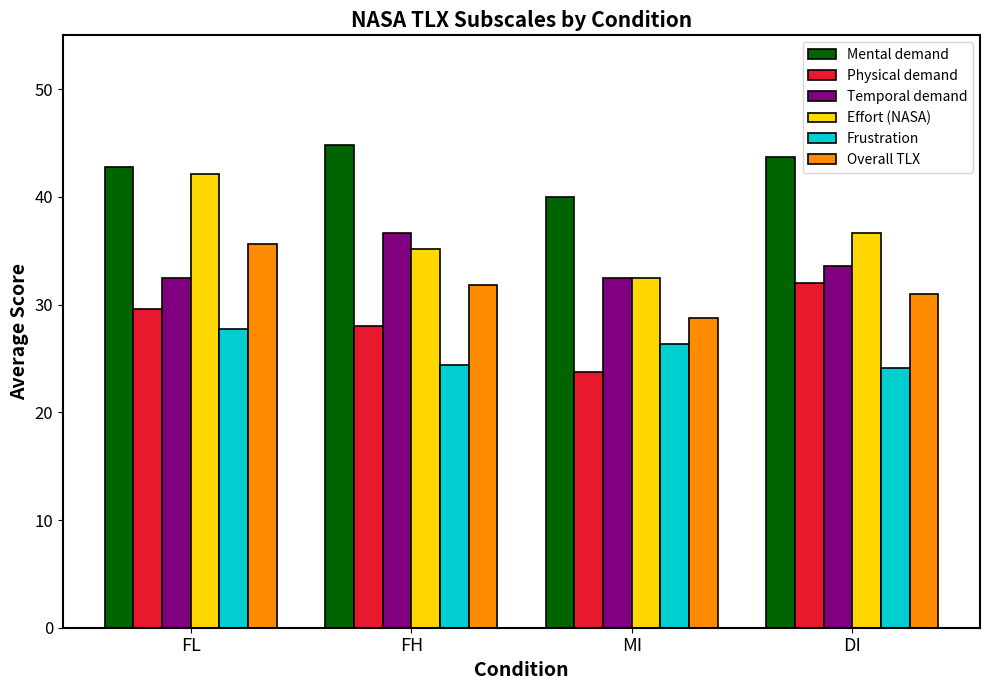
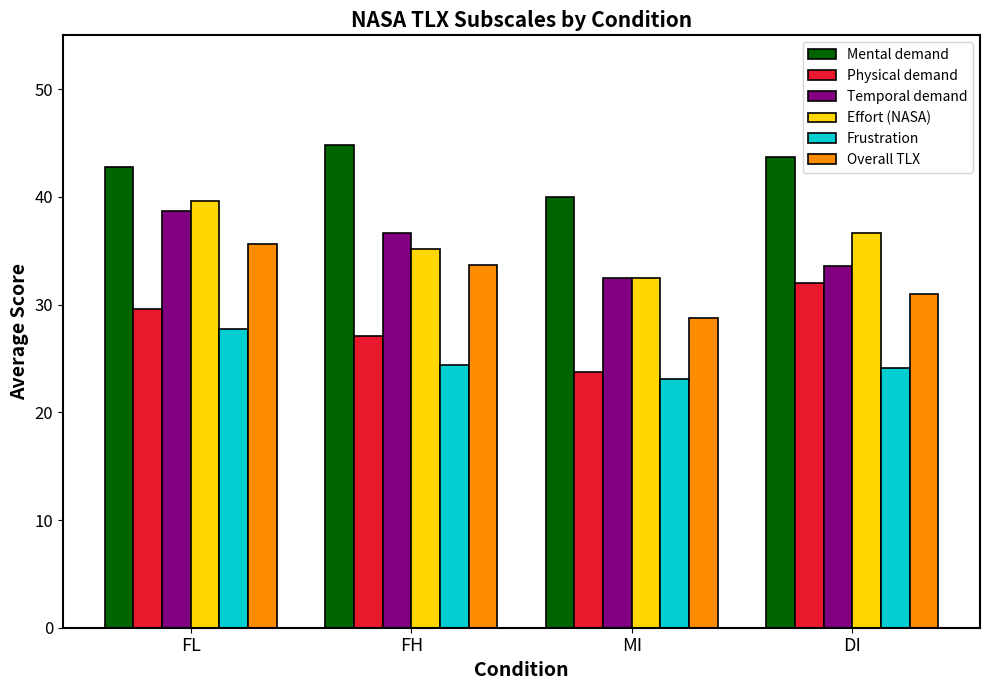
Temporal demand, FL: 32.5 -> 38.7
Effort (NASA), FL: 42.1 -> 39.6
Physical demand, FH: 28.0 -> 27.1
Overall TLX, FH: 31.8 -> 33.7
Frustration, MI: 26.3 -> 23.1
